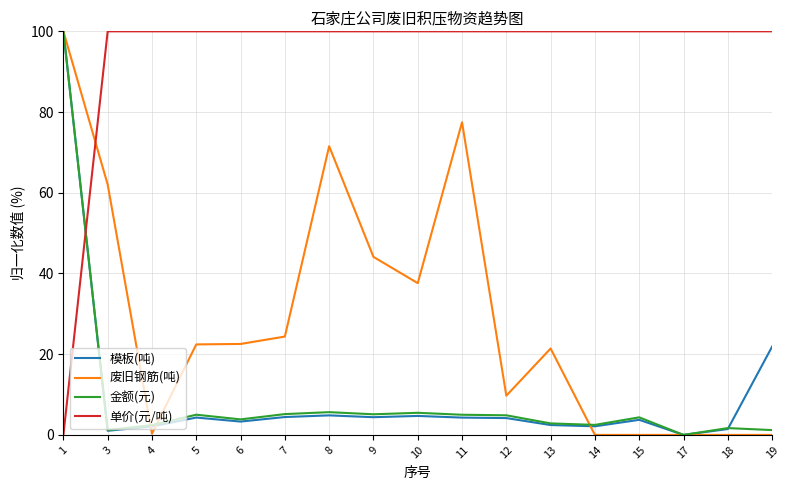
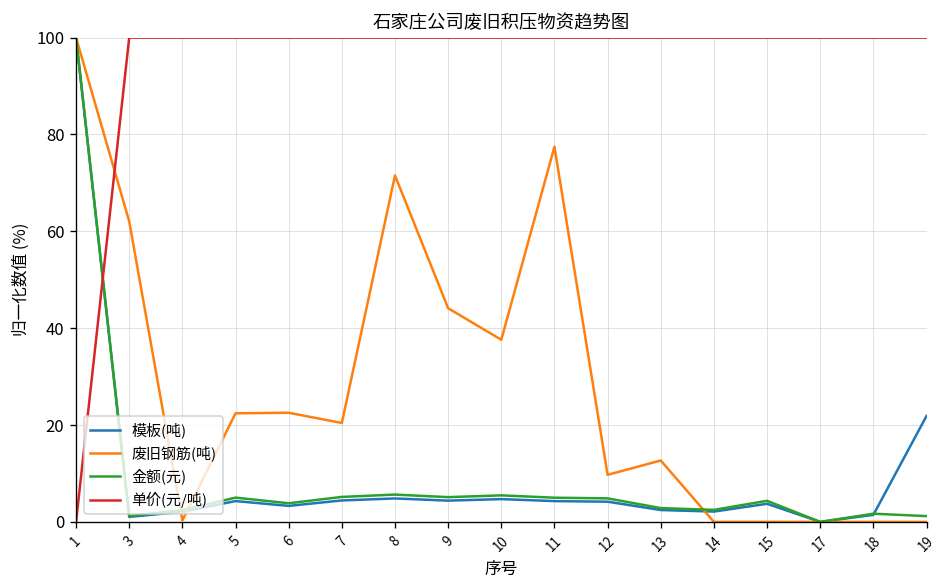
废旧钢筋(吨), 7: 24 -> 20
废旧钢筋(吨), 13: 21 -> 13
